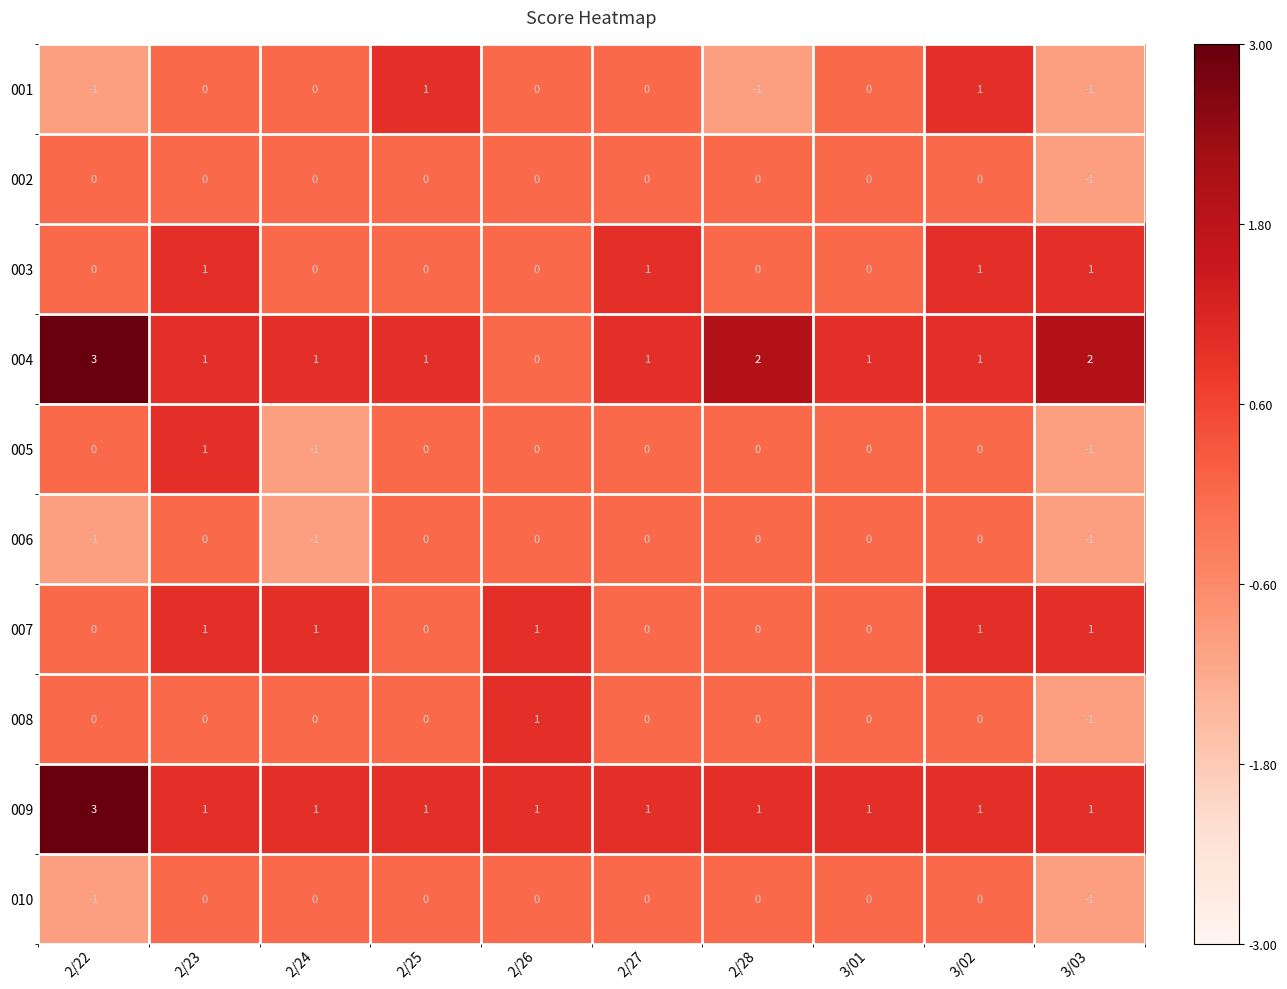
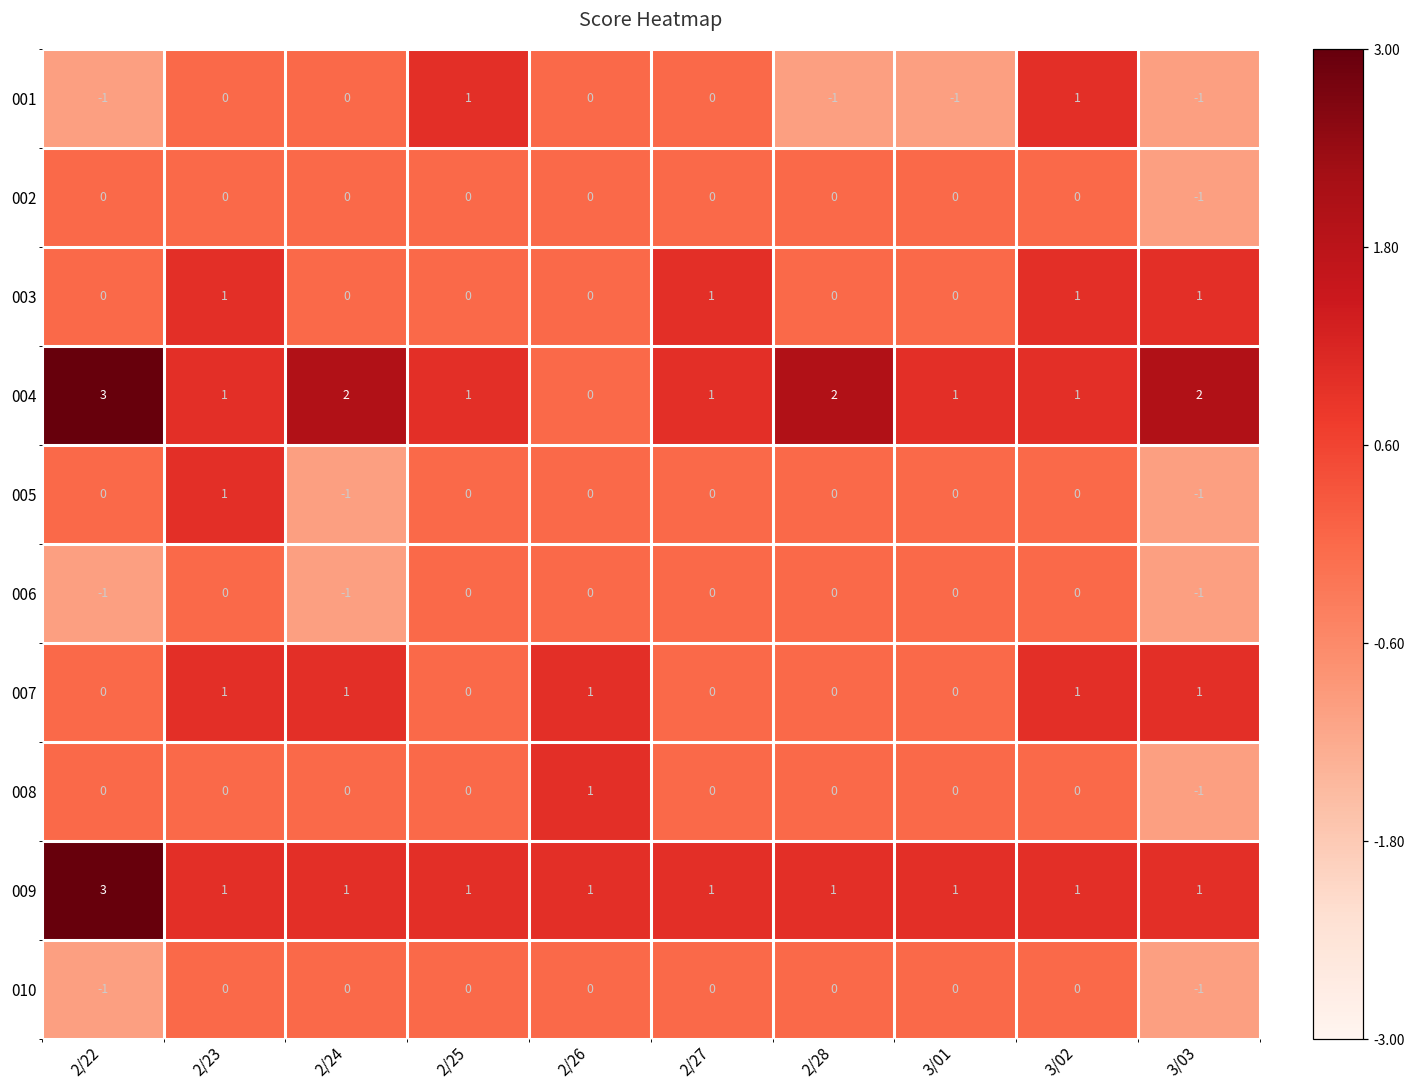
001, 3/01: 0 -> -1
004, 2/24: 1 -> 2
